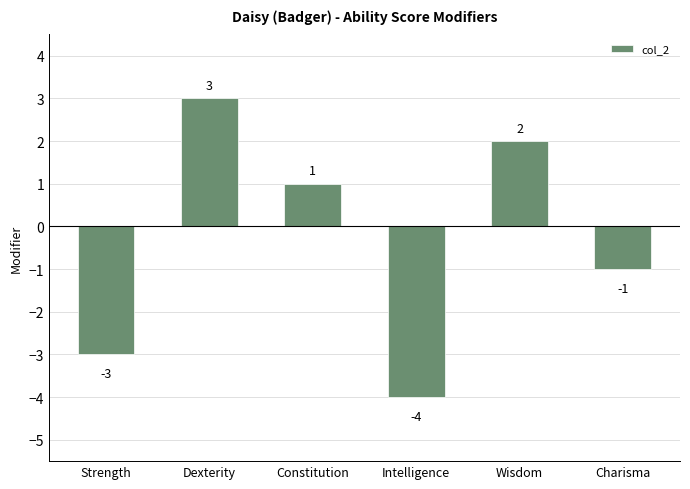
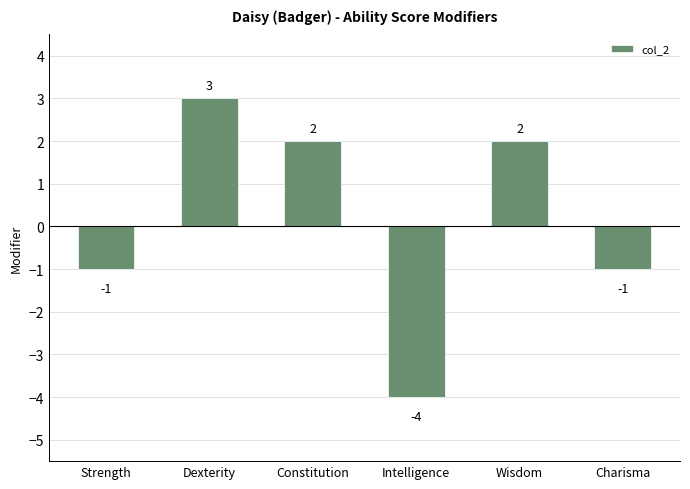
Strength: -3 -> -1
Constitution: 1 -> 2
